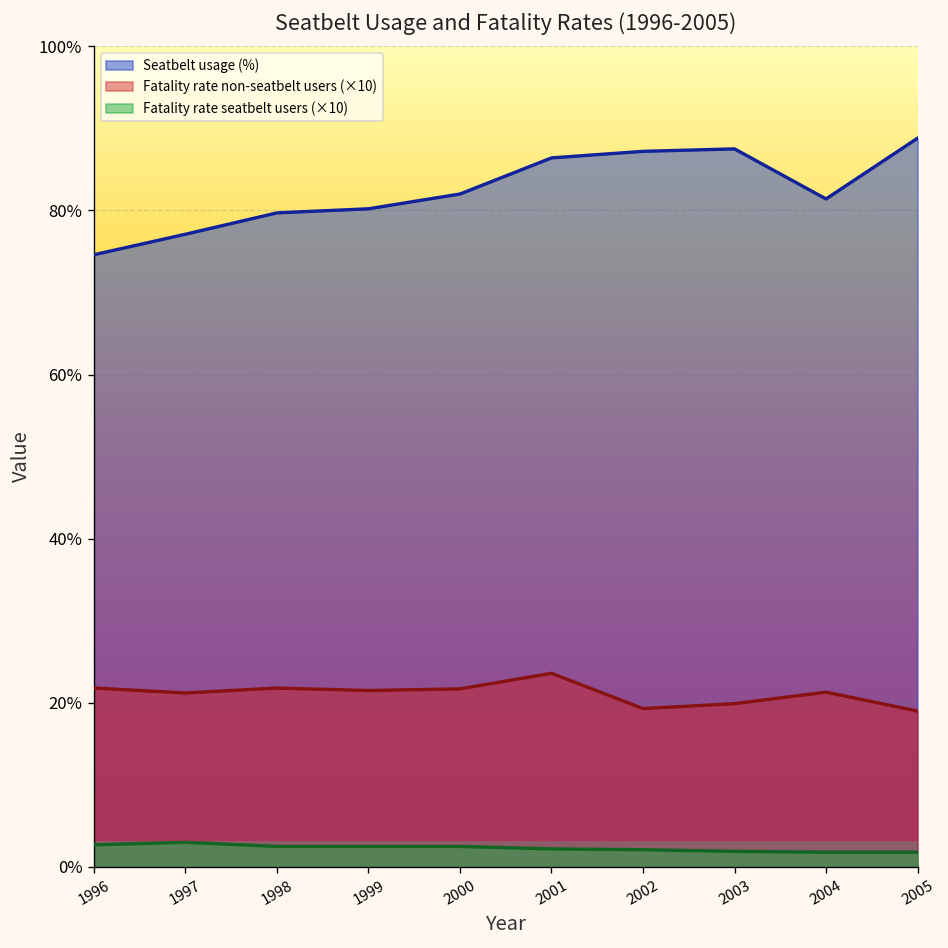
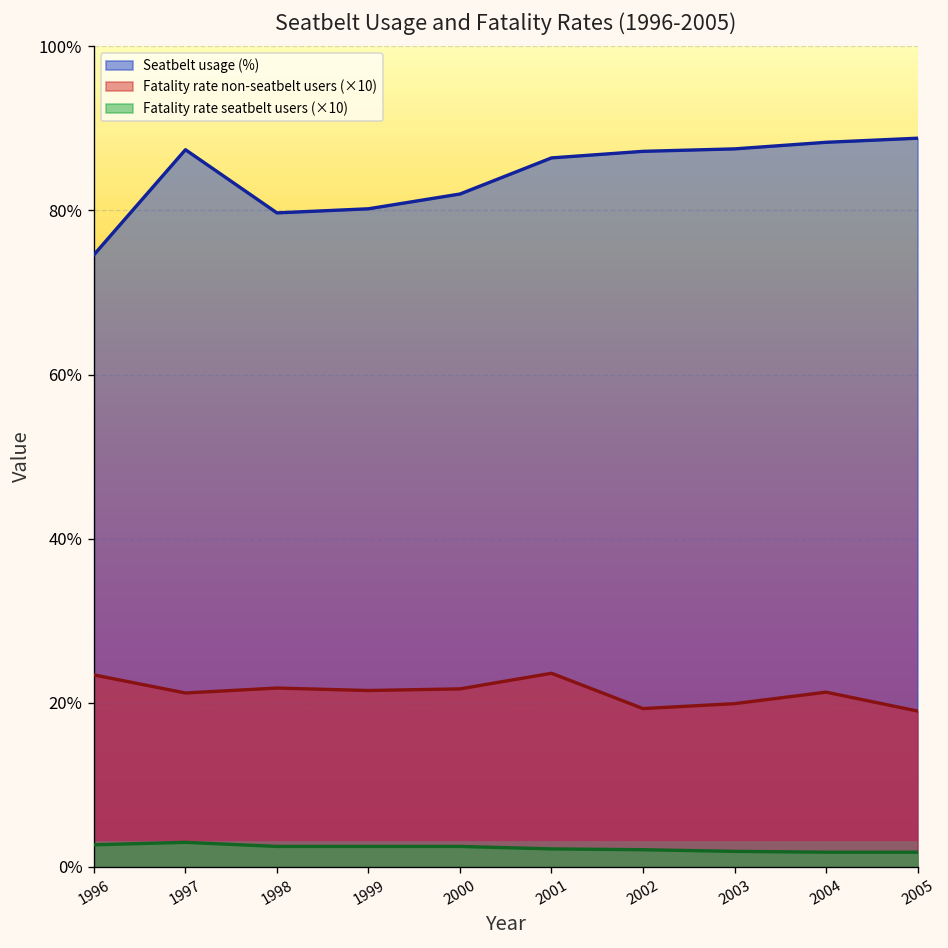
Fatality rate non-seatbelt users (×10), 1996: 22% -> 23%
Seatbelt usage (%), 1997: 77% -> 87%
Seatbelt usage (%), 2004: 81% -> 88%
